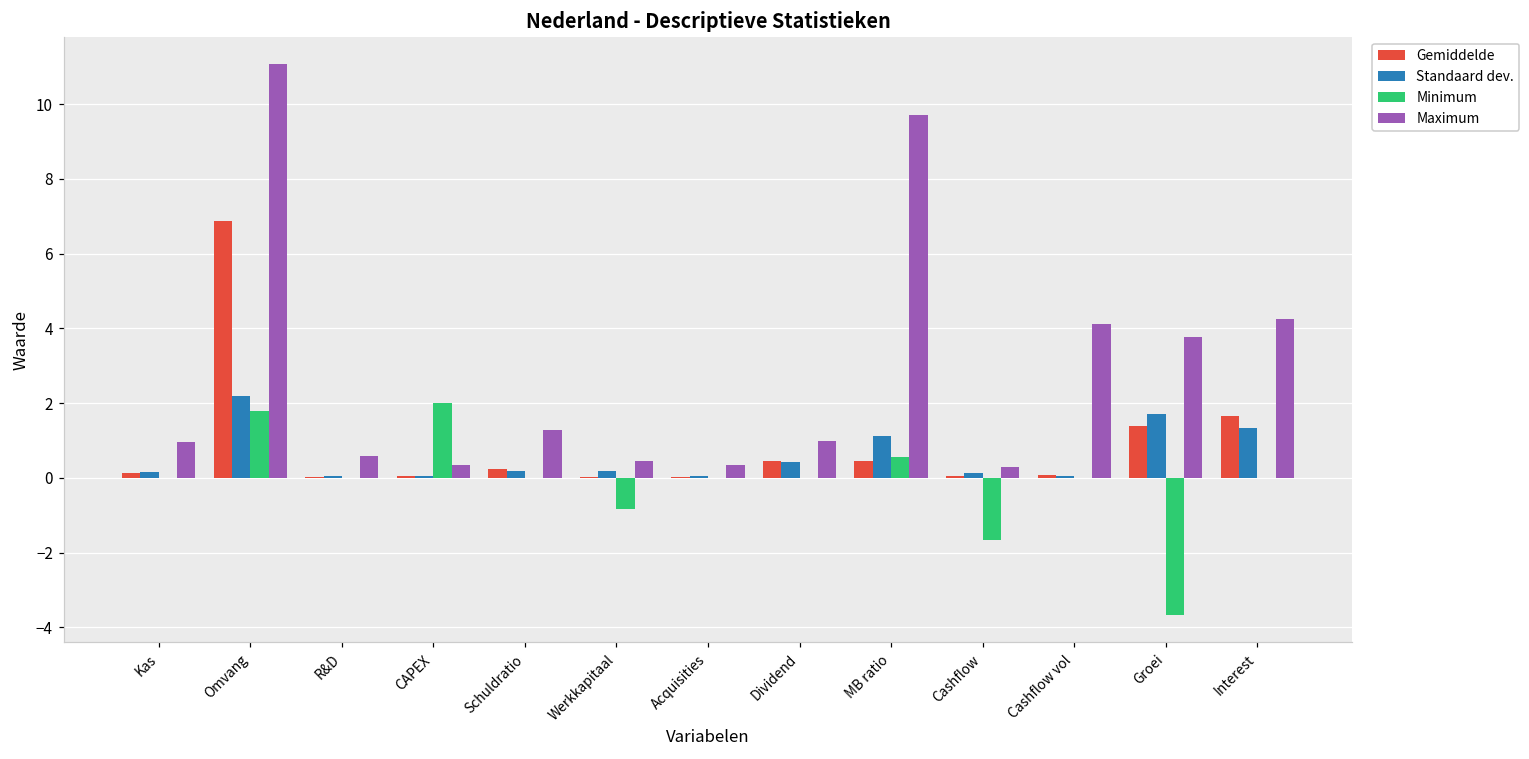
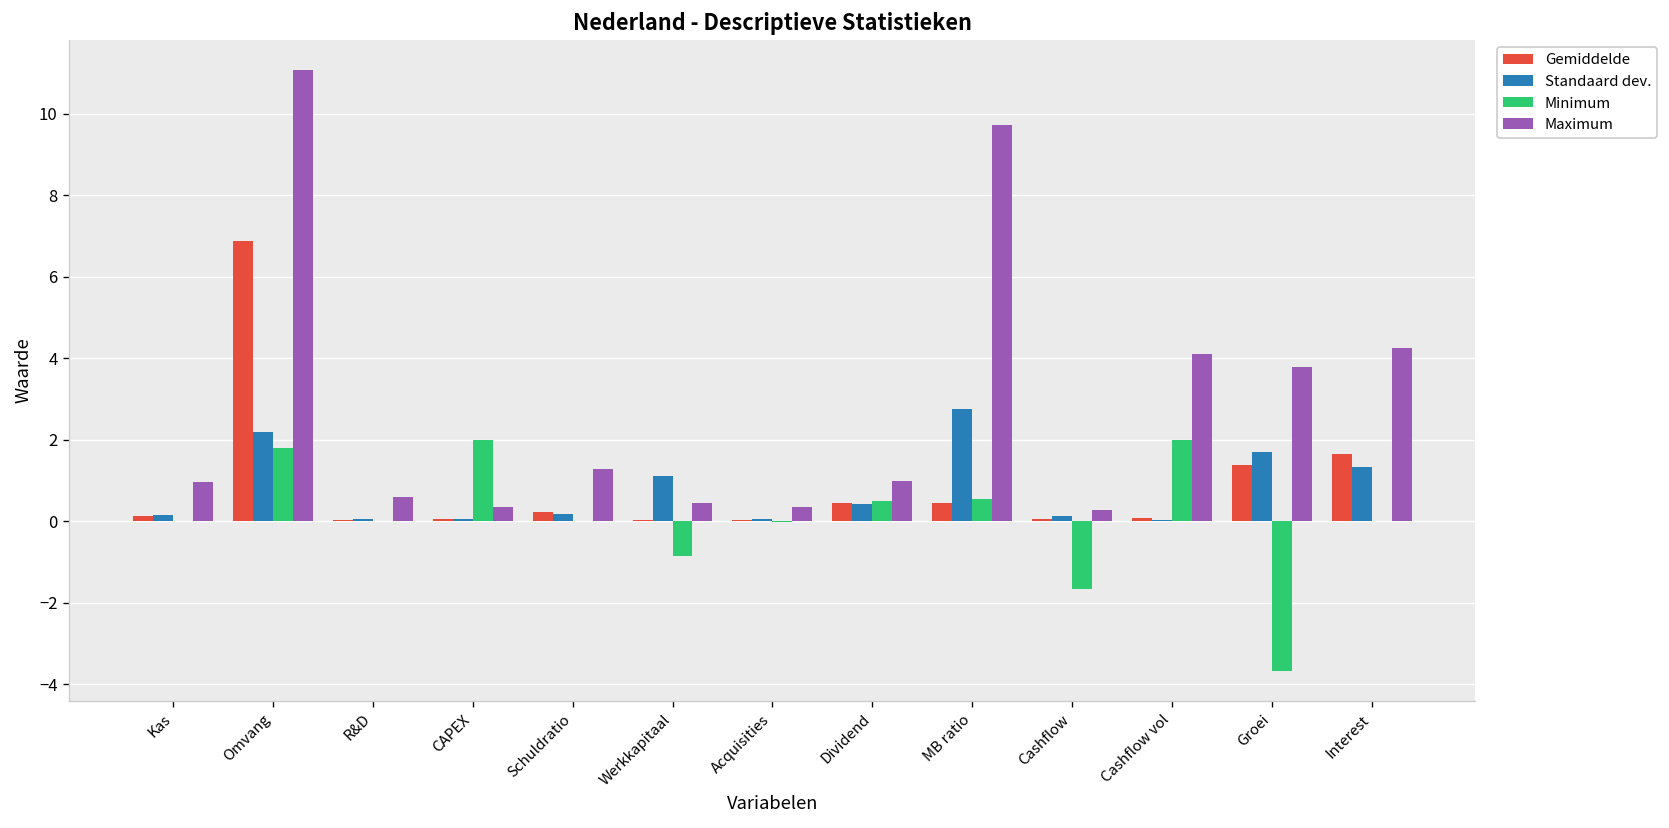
Standaard dev., Werkkapitaal: 0.2 -> 1.1
Minimum, Dividend: 0.0 -> 0.5
Standaard dev., MB ratio: 1.1 -> 2.7
Minimum, Cashflow vol: 0.0 -> 2.0
